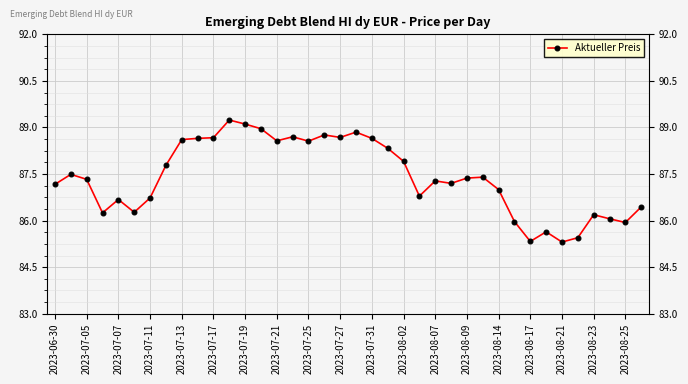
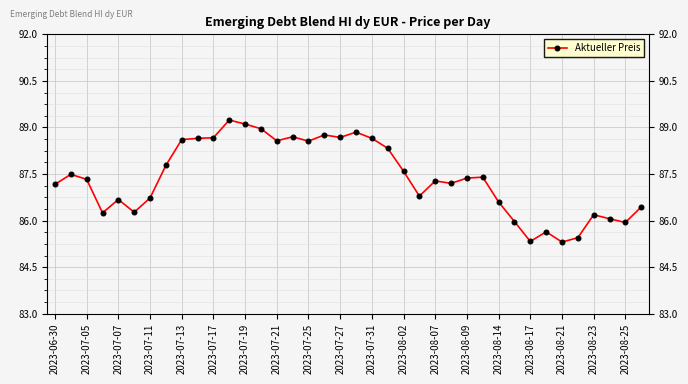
2023-08-02: 87.9 -> 87.6
2023-08-14: 87.0 -> 86.6
